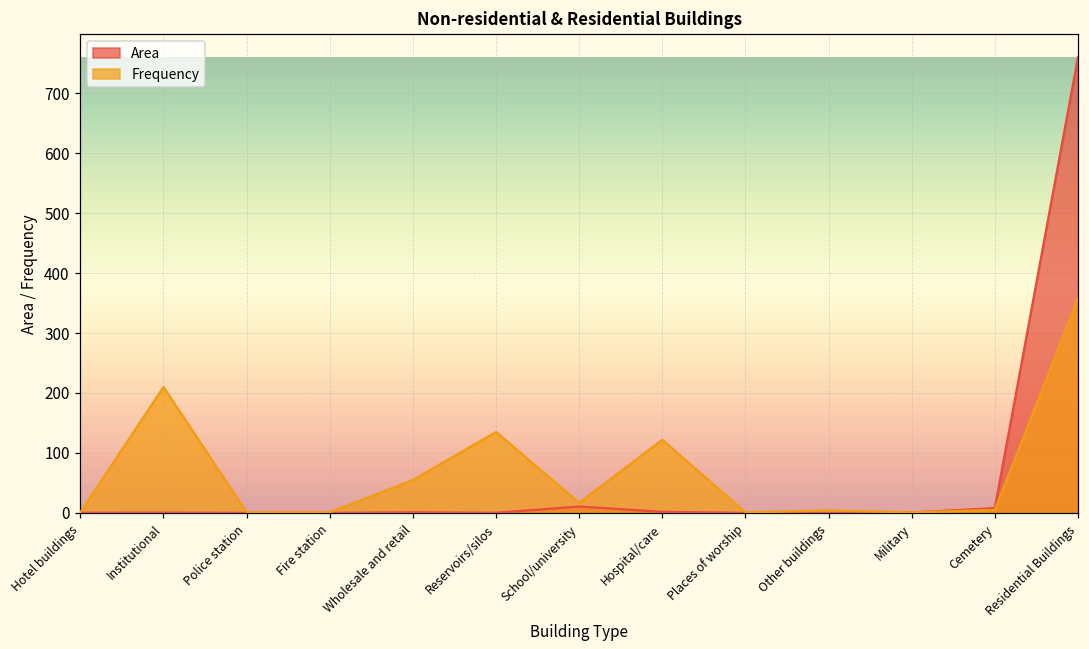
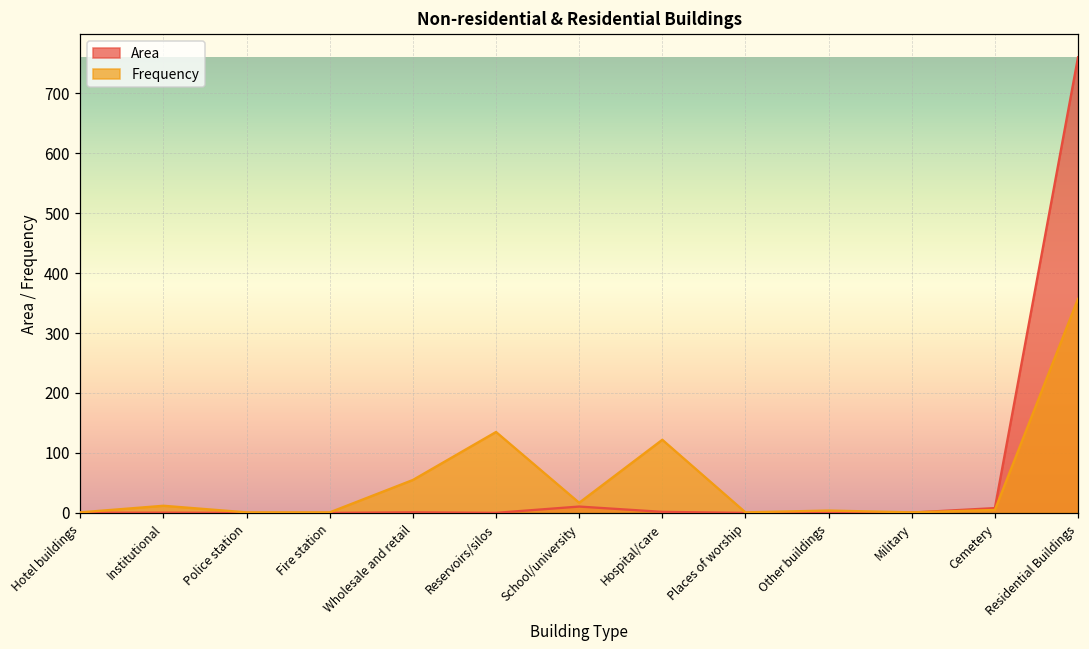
Frequency, Institutional: 210 -> 10
